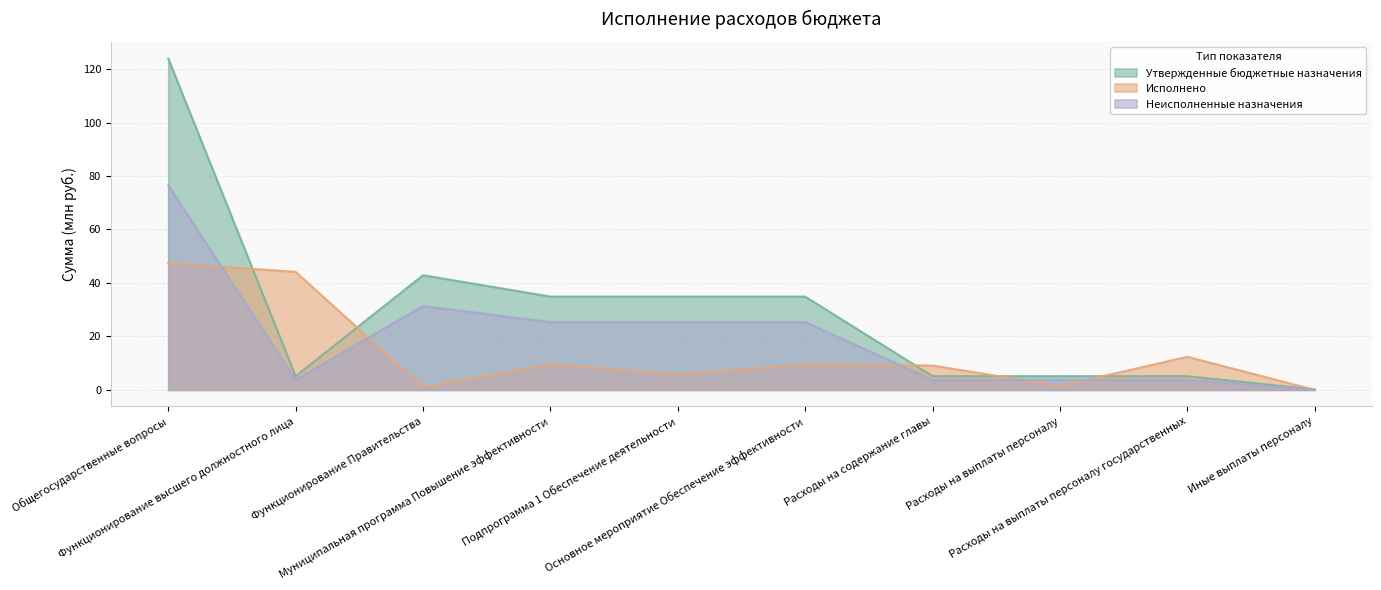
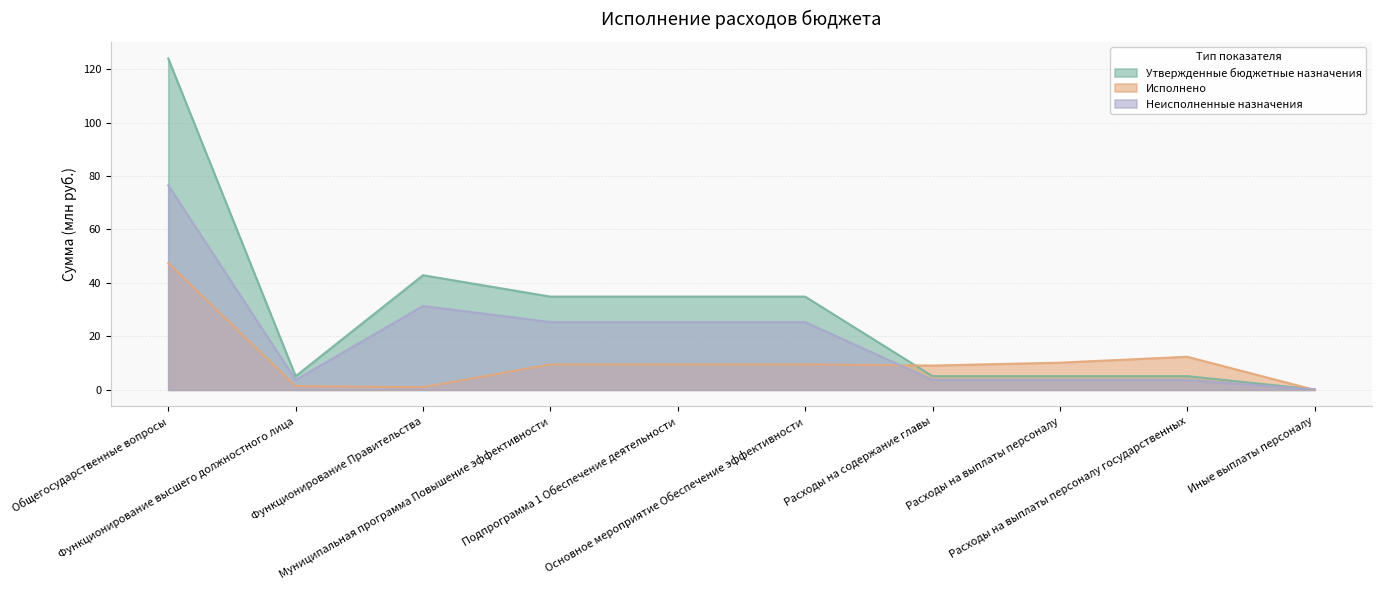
Исполнено, Функционирование высшего должностного лица: 44 -> 1
Исполнено, Подпрограмма 1 Обеспечение деятельности: 6 -> 10
Исполнено, Расходы на выплаты персоналу: 1 -> 10
